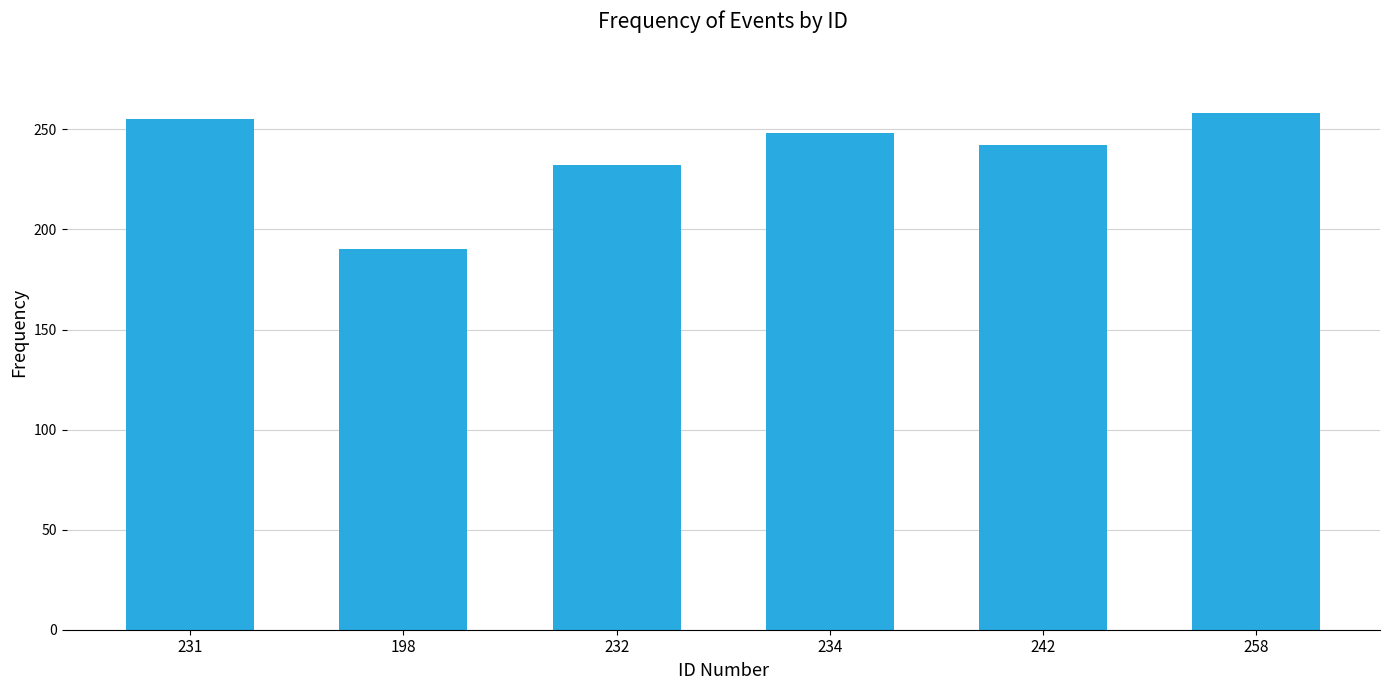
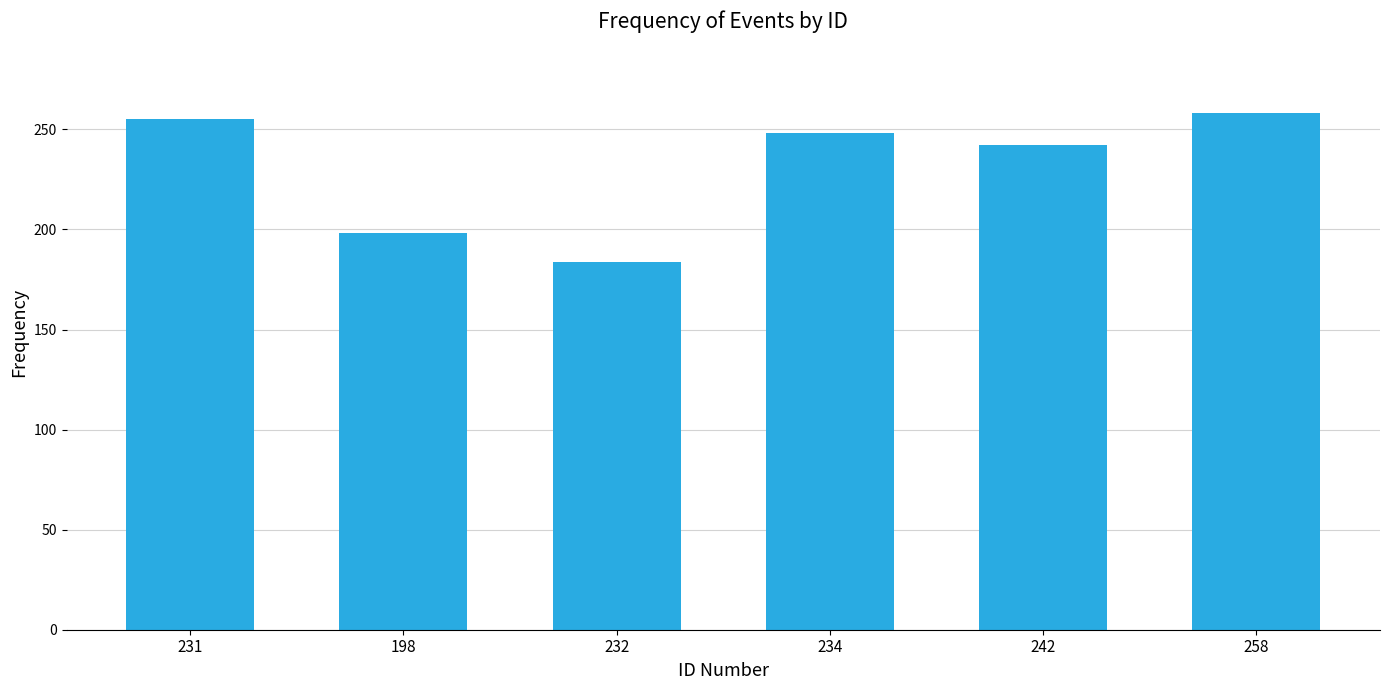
198: 190 -> 198
232: 232 -> 184
